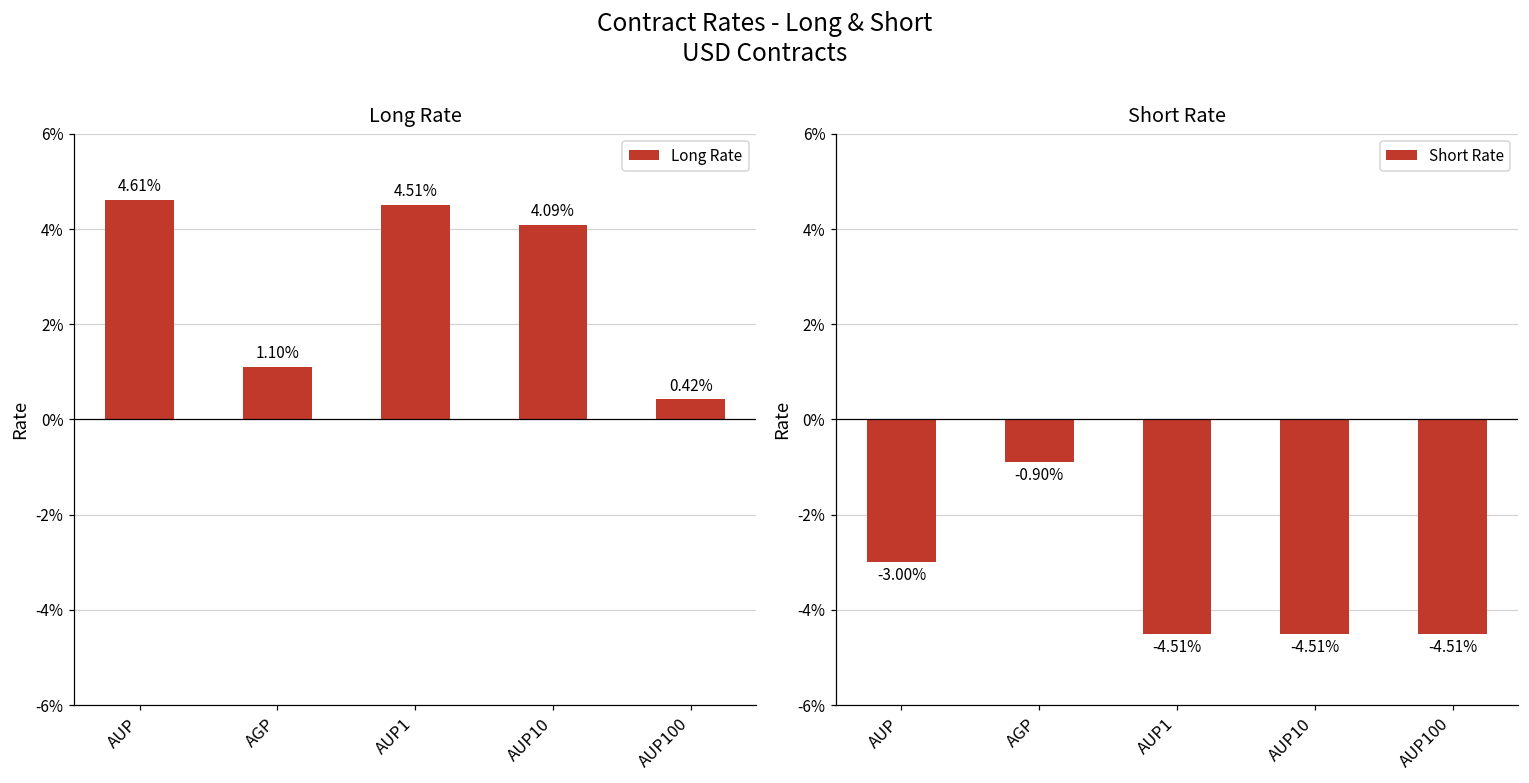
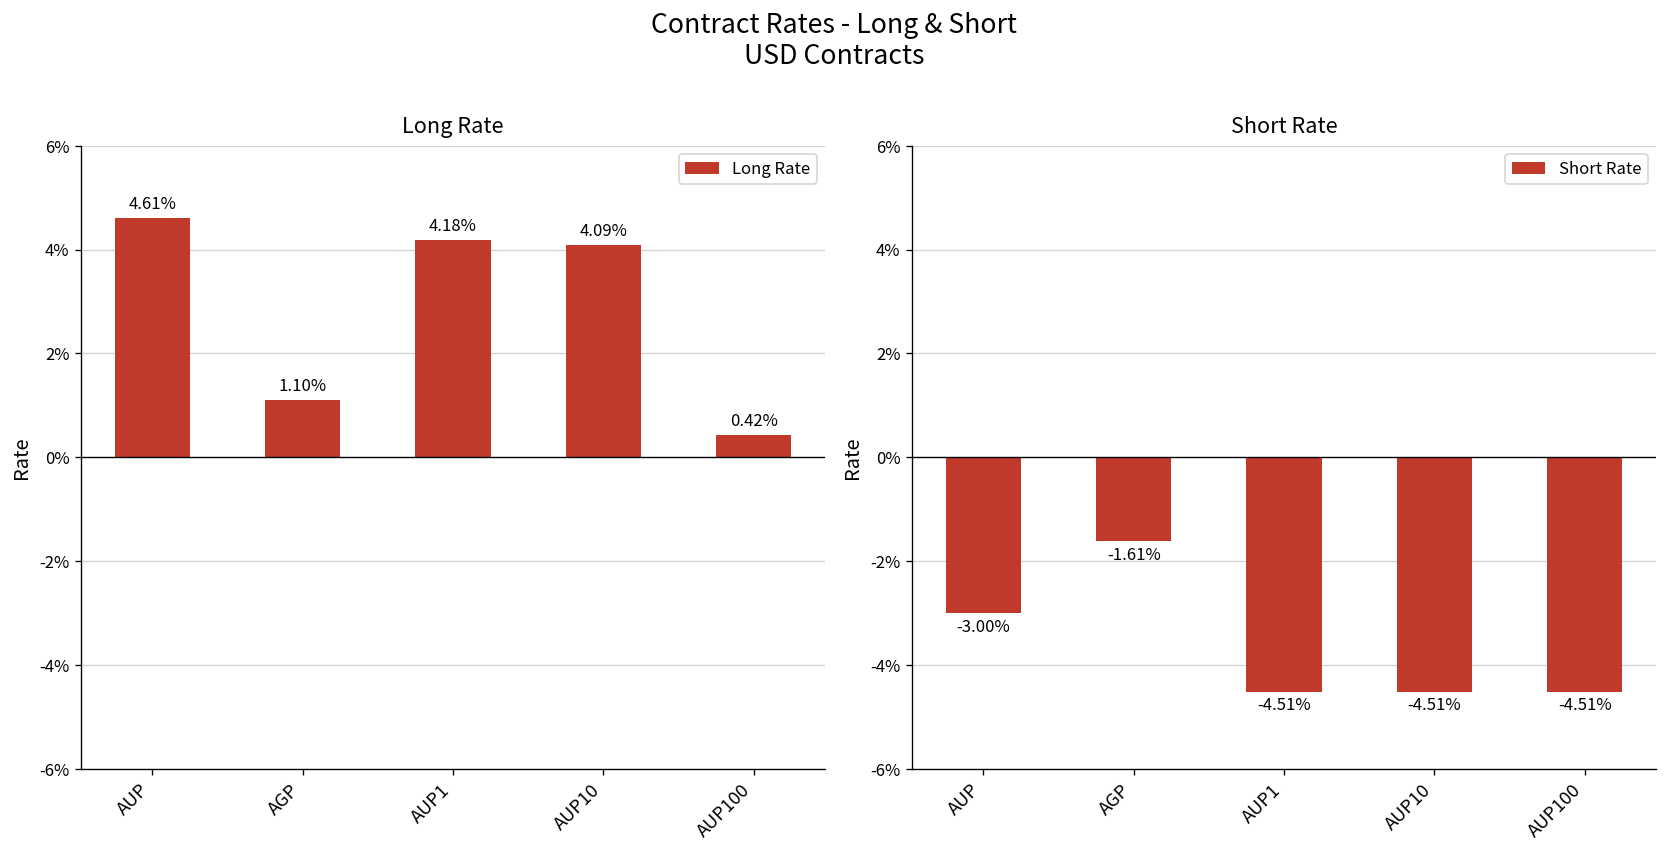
Long Rate, AUP1: 4.51% -> 4.18%
Short Rate, AGP: -0.90% -> -1.61%
